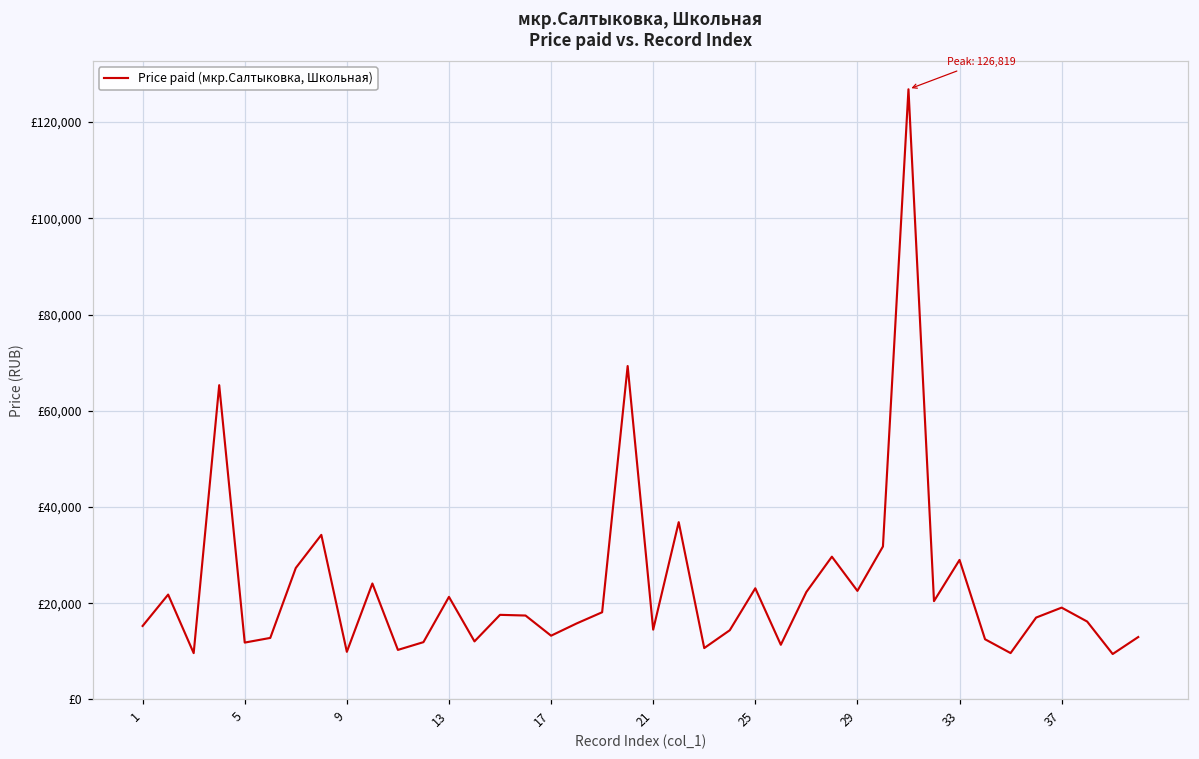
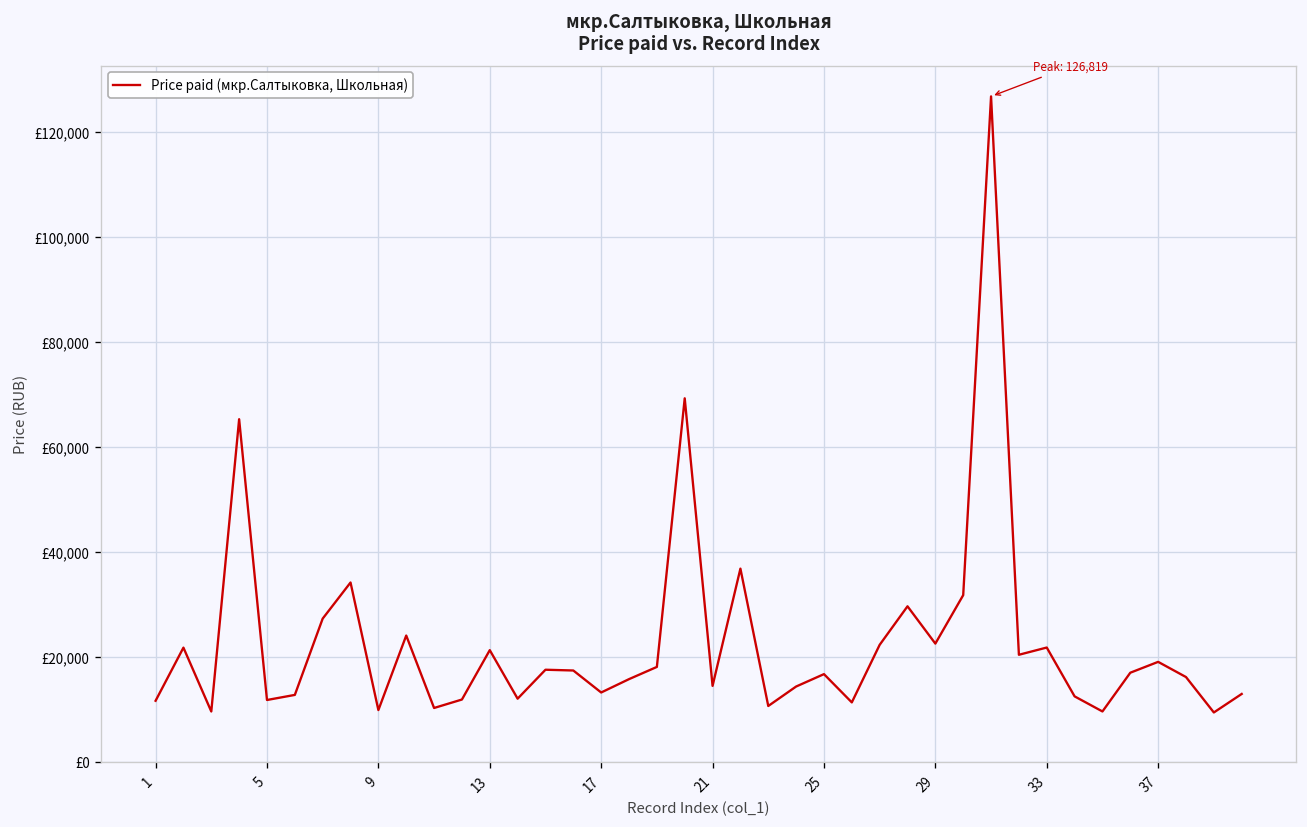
1: £15,000 -> £12,000
25: £23,000 -> £17,000
33: £29,000 -> £22,000
